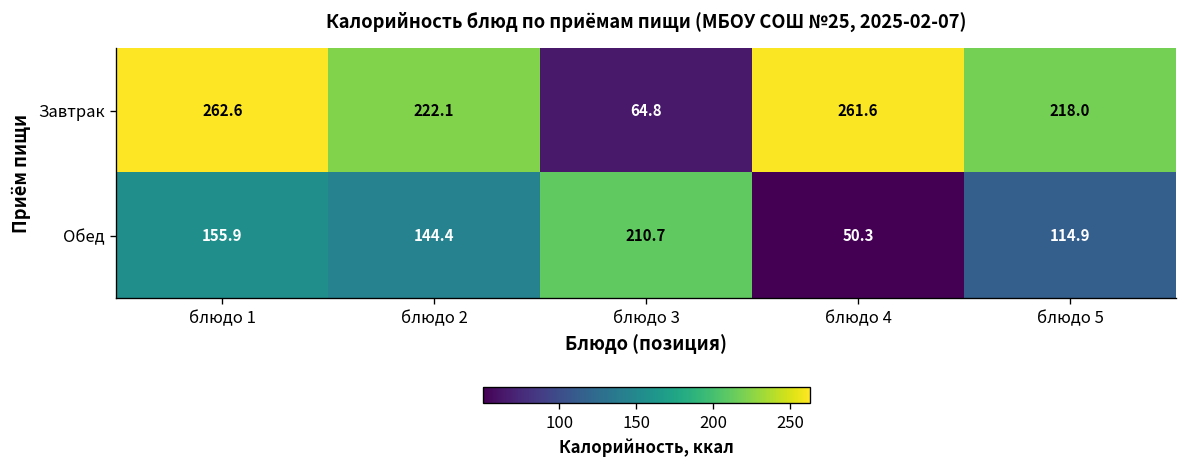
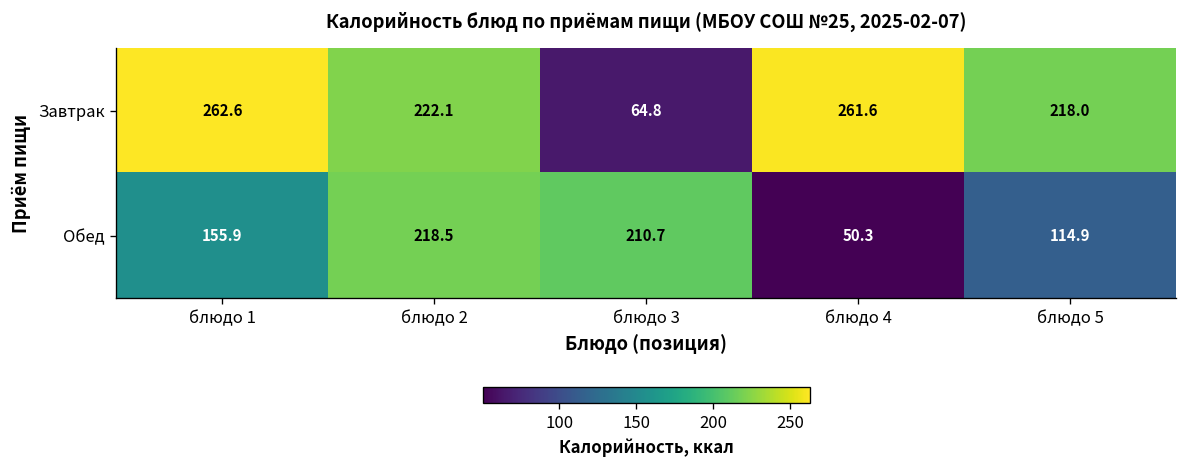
Обед, блюдо 2: 144.4 -> 218.5
